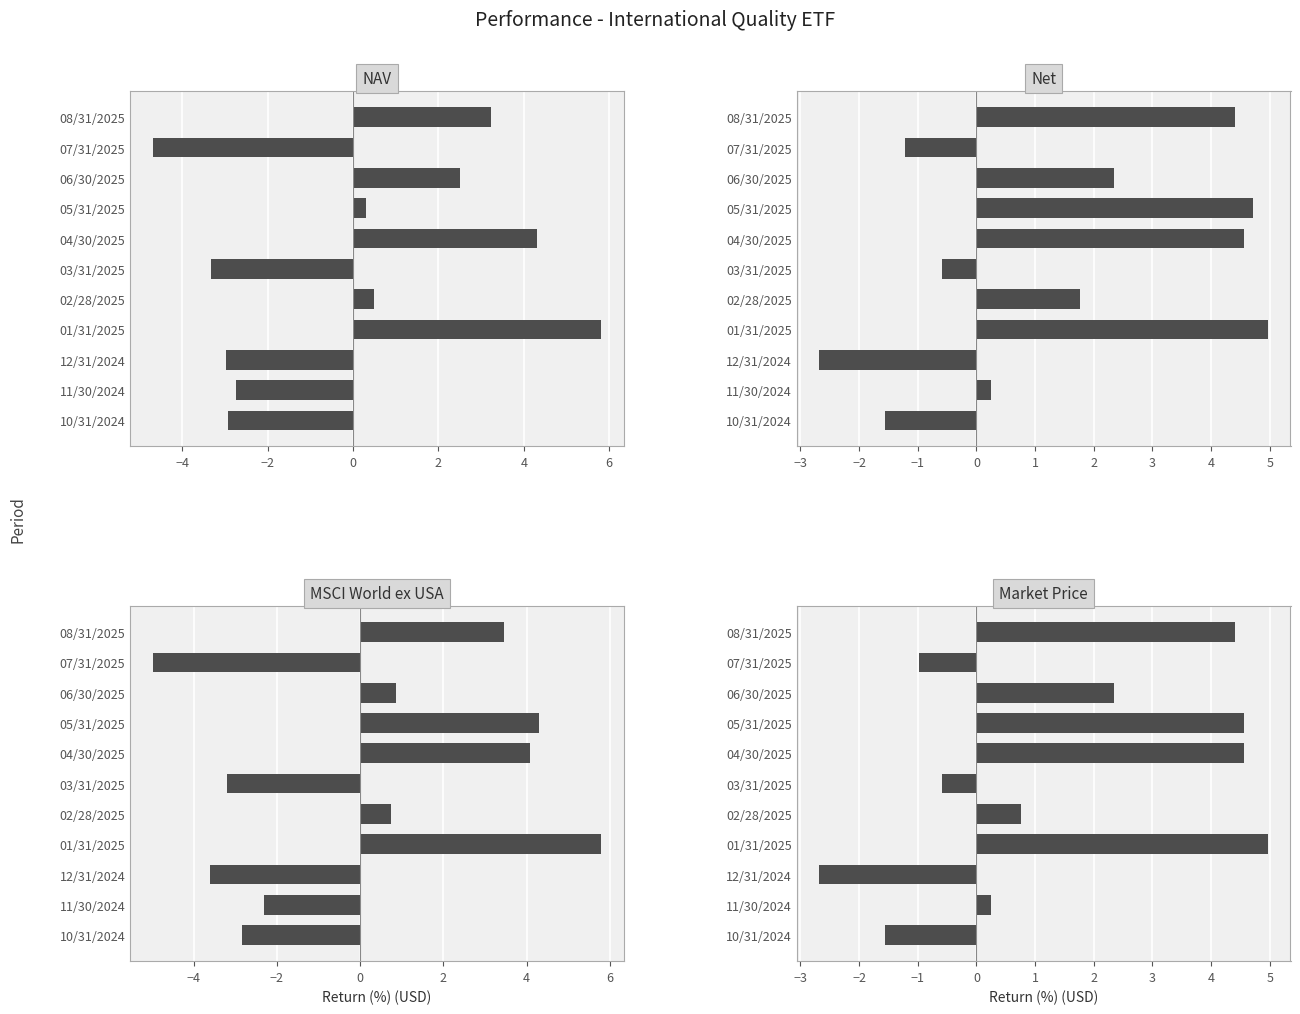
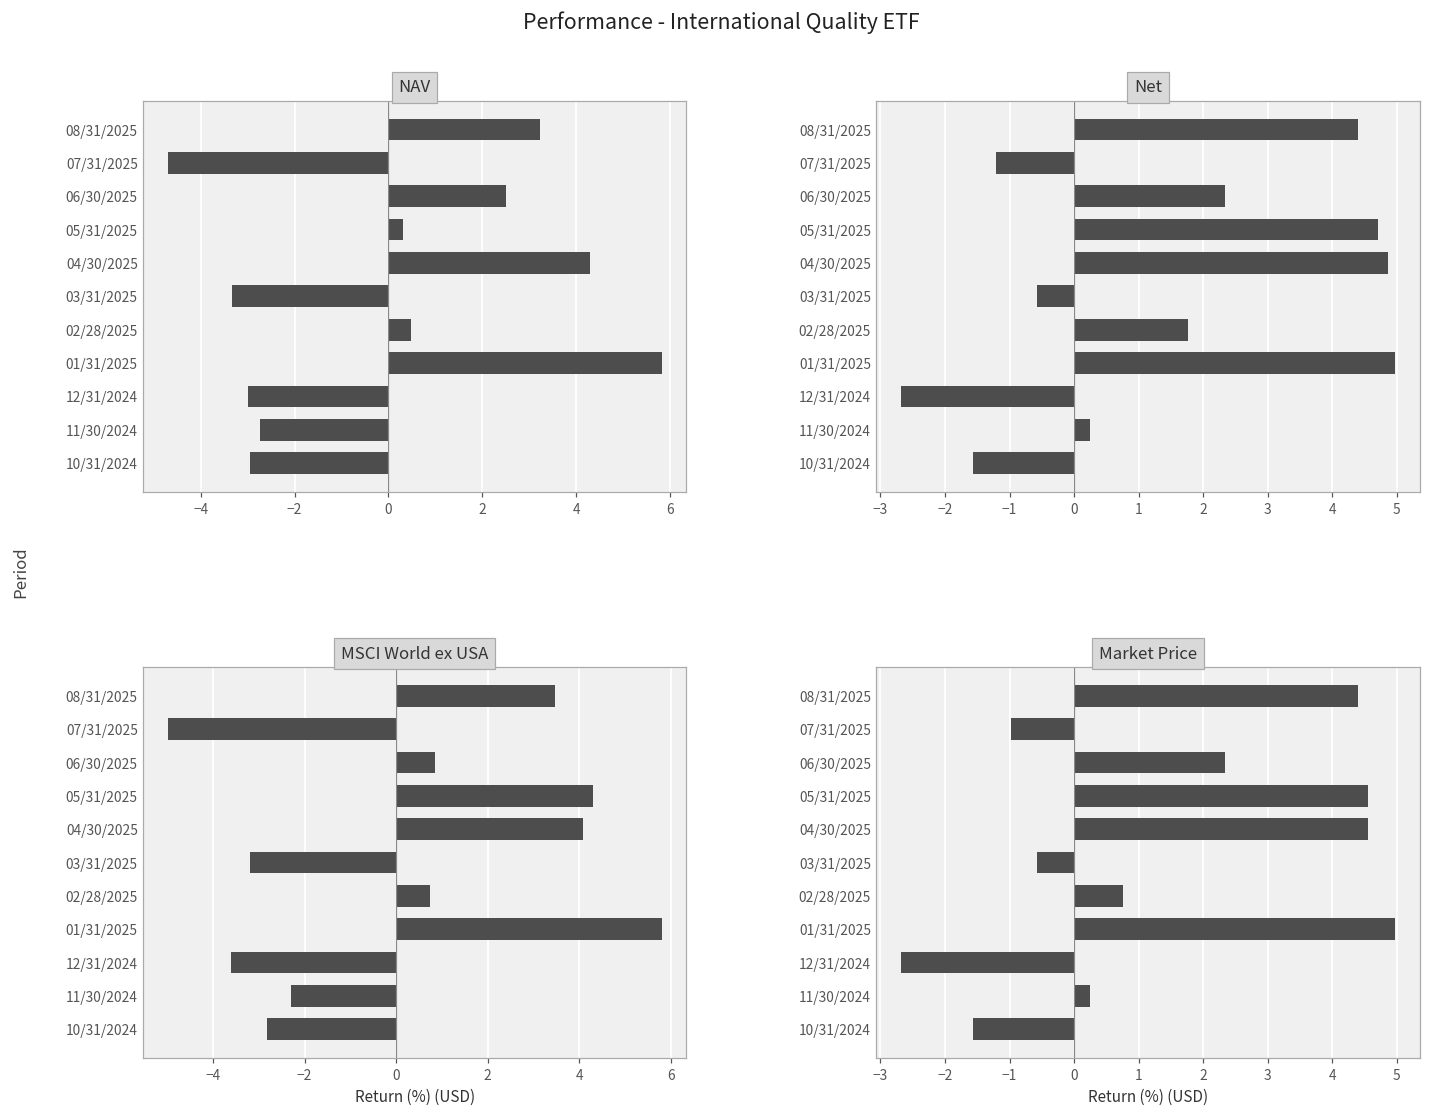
Net, 04/30/2025: 4.6 -> 4.9
